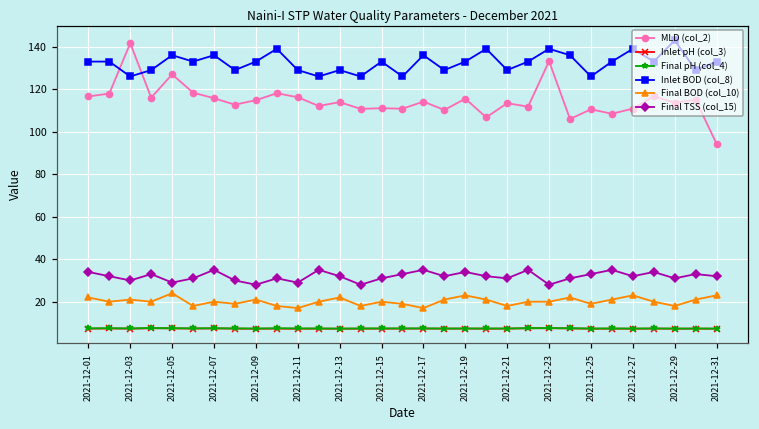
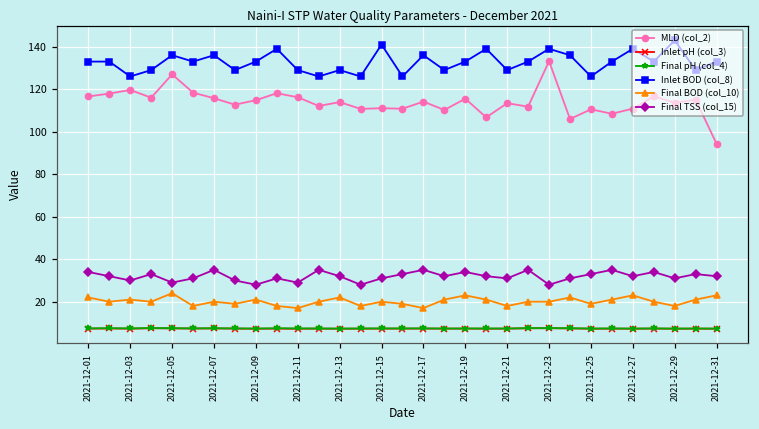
MLD (col_2), 2021-12-03: 142 -> 120
Inlet BOD (col_8), 2021-12-15: 133 -> 141
